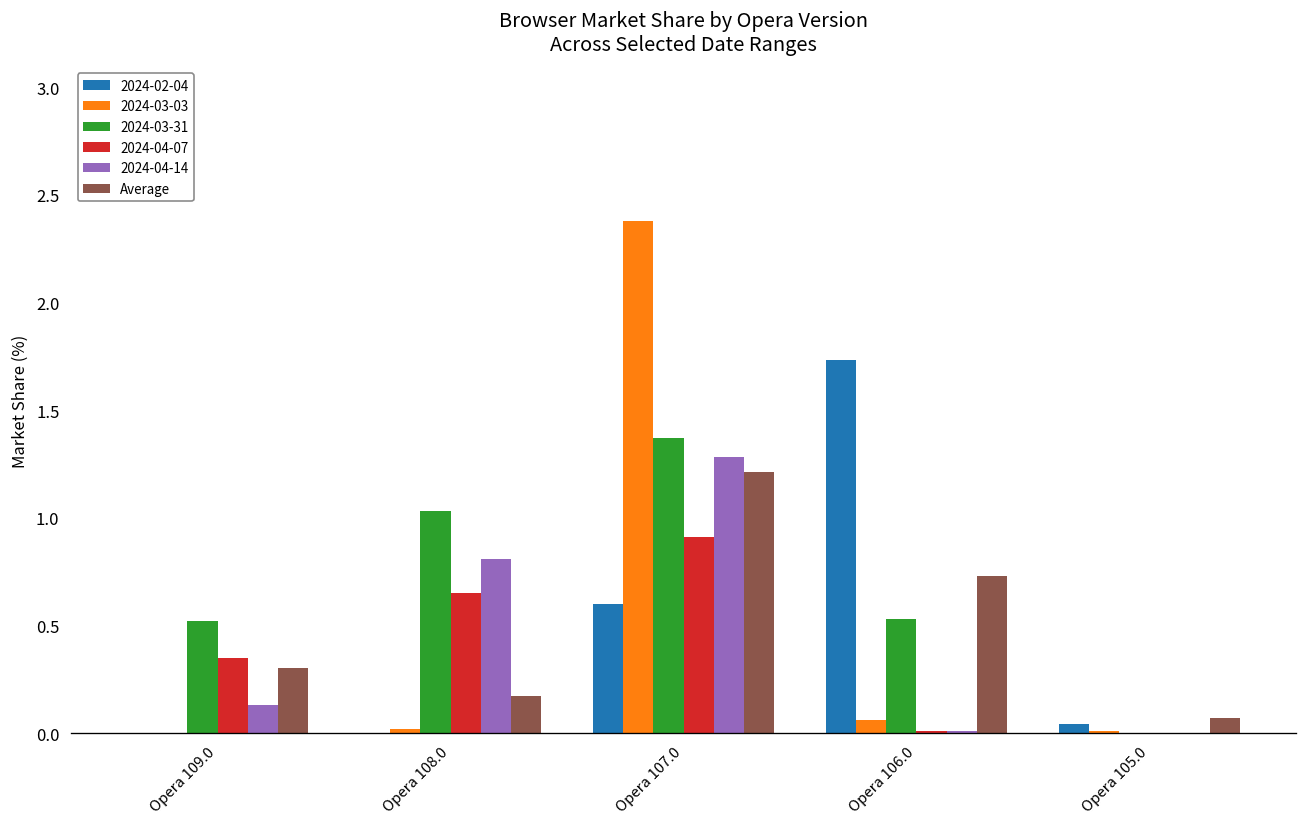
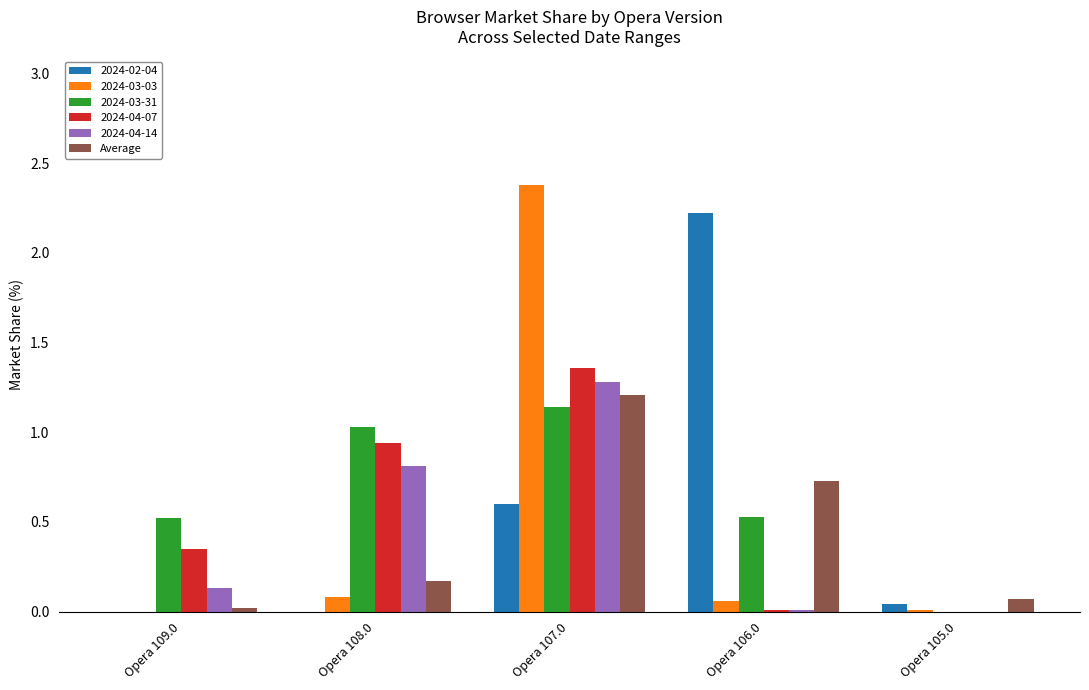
Average, Opera 109.0: 0.30 -> 0.02
2024-03-03, Opera 108.0: 0.02 -> 0.08
2024-04-07, Opera 108.0: 0.65 -> 0.94
2024-03-31, Opera 107.0: 1.37 -> 1.14
2024-04-07, Opera 107.0: 0.91 -> 1.36
2024-02-04, Opera 106.0: 1.73 -> 2.22
